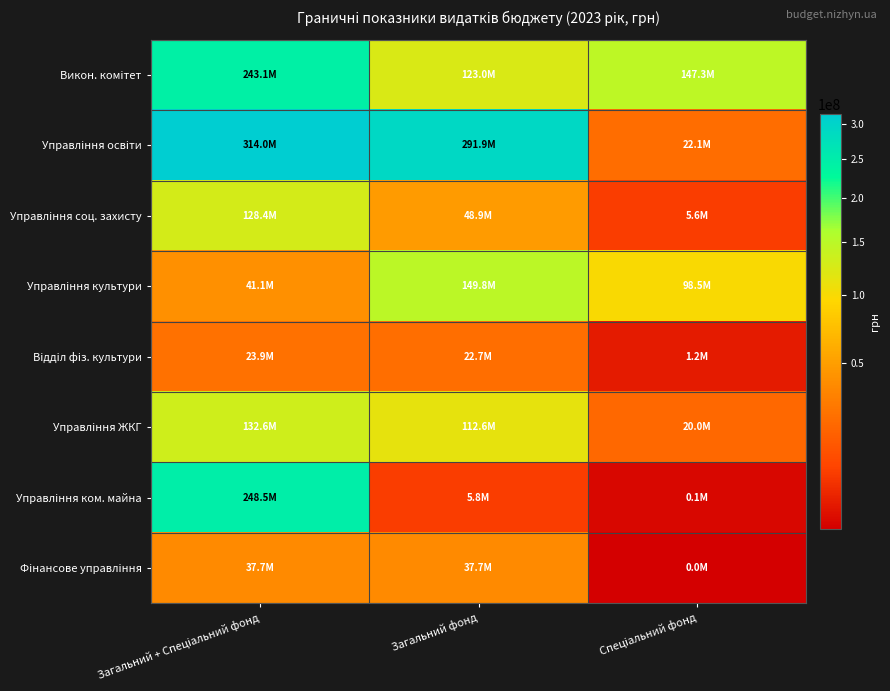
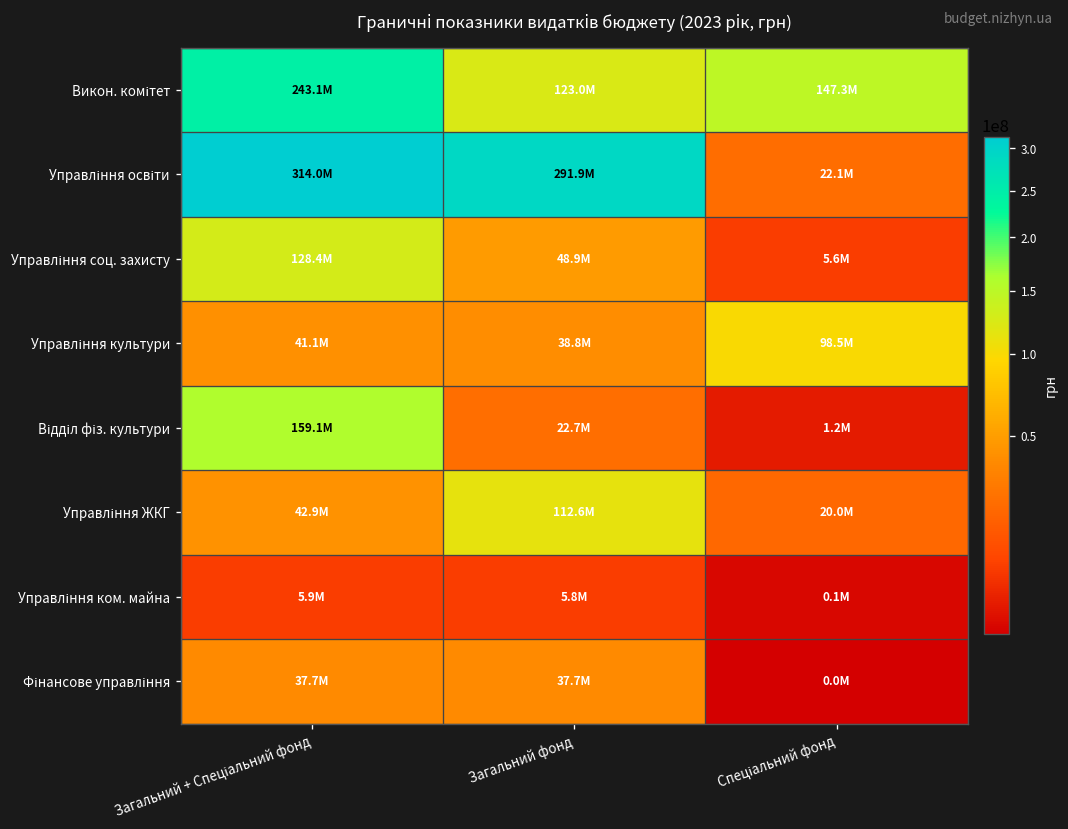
Управління культури, Загальний фонд: 149.8M -> 38.8M
Відділ фіз. культури, Загальний + Спеціальний фонд: 23.9M -> 159.1M
Управління ЖКГ, Загальний + Спеціальний фонд: 132.6M -> 42.9M
Управління ком. майна, Загальний + Спеціальний фонд: 248.5M -> 5.9M
